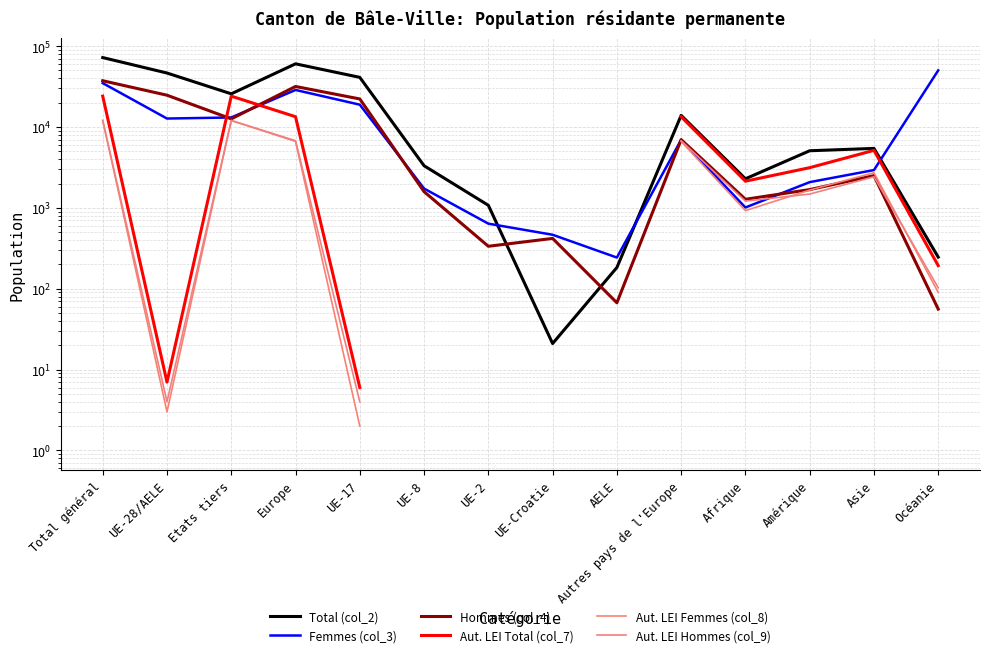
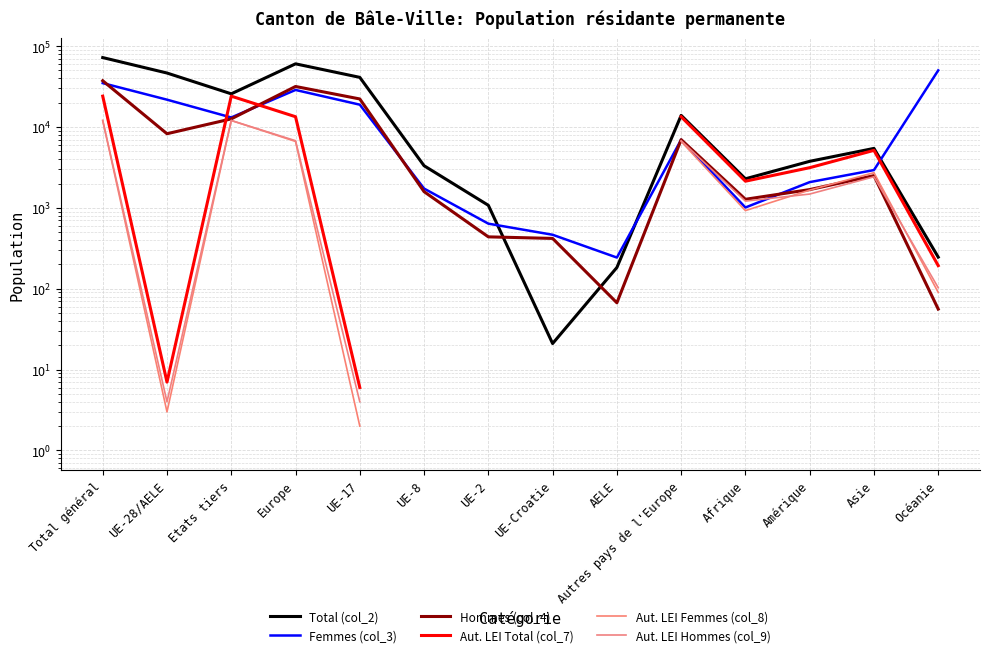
Femmes (col_3), UE-28/AELE: 13000 -> 22000
Hommes (col_4), UE-28/AELE: 25000 -> 8000
Hommes (col_4), UE-2: 340 -> 400
Total (col_2), Amérique: 5000 -> 4000
